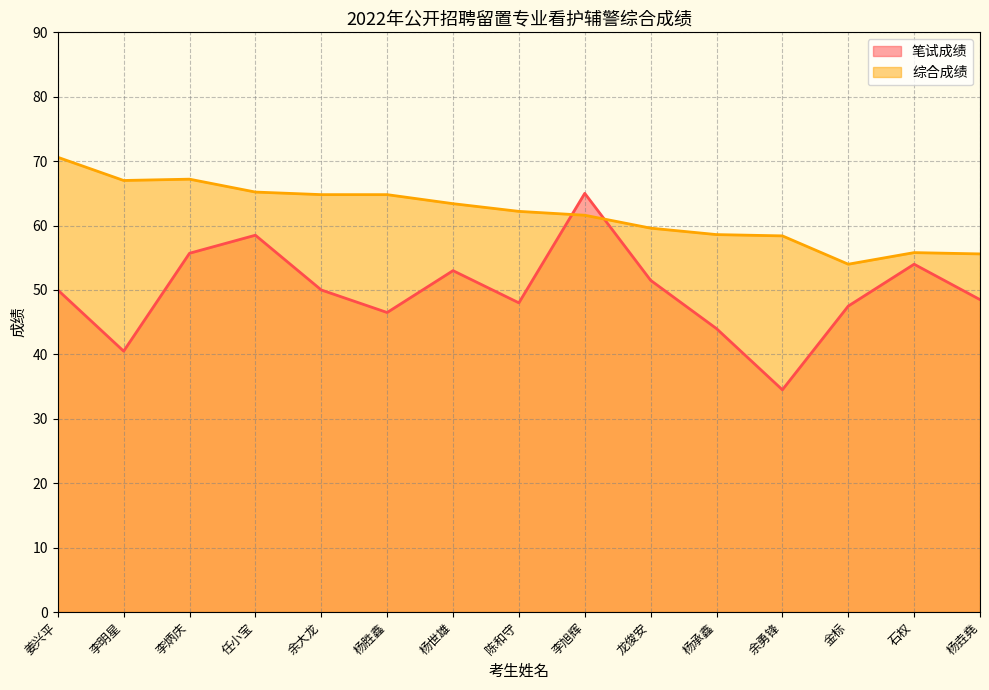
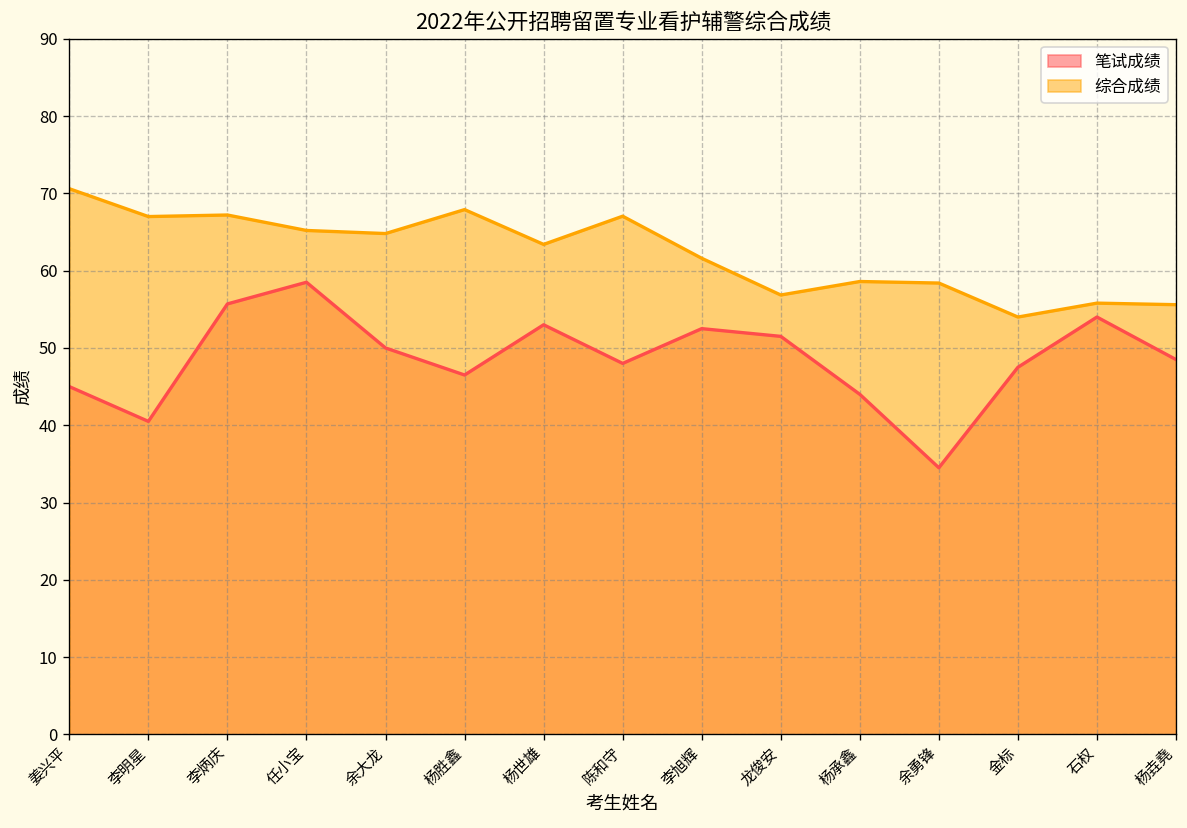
笔试成绩, 姜兴平: 50 -> 45
综合成绩, 杨胜鑫: 65 -> 68
综合成绩, 陈和守: 62 -> 67
笔试成绩, 李旭辉: 65 -> 53
综合成绩, 龙俊安: 60 -> 57
